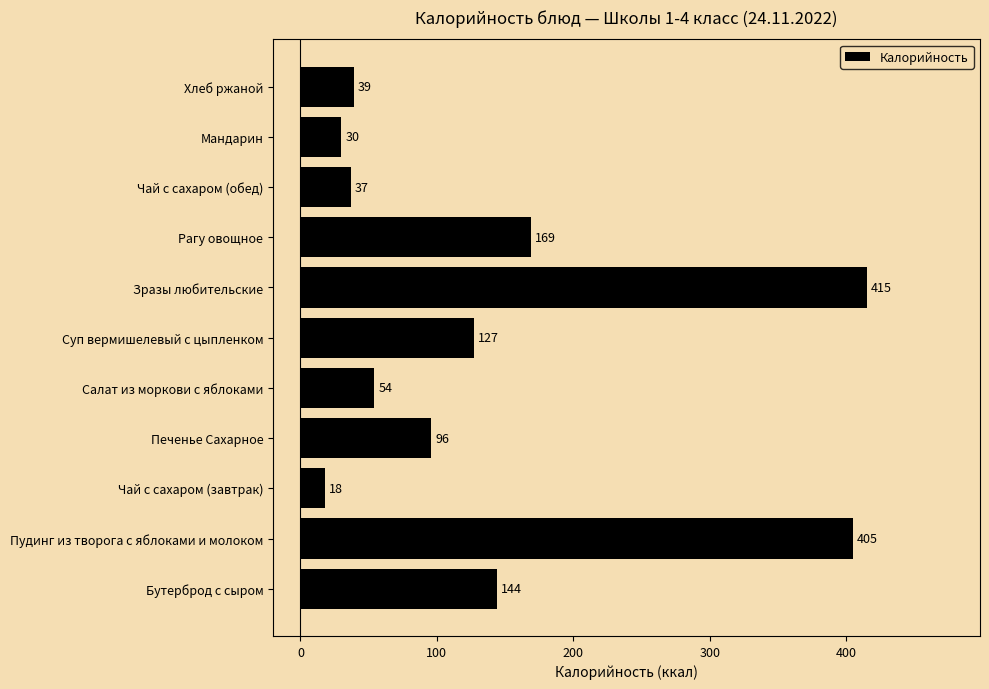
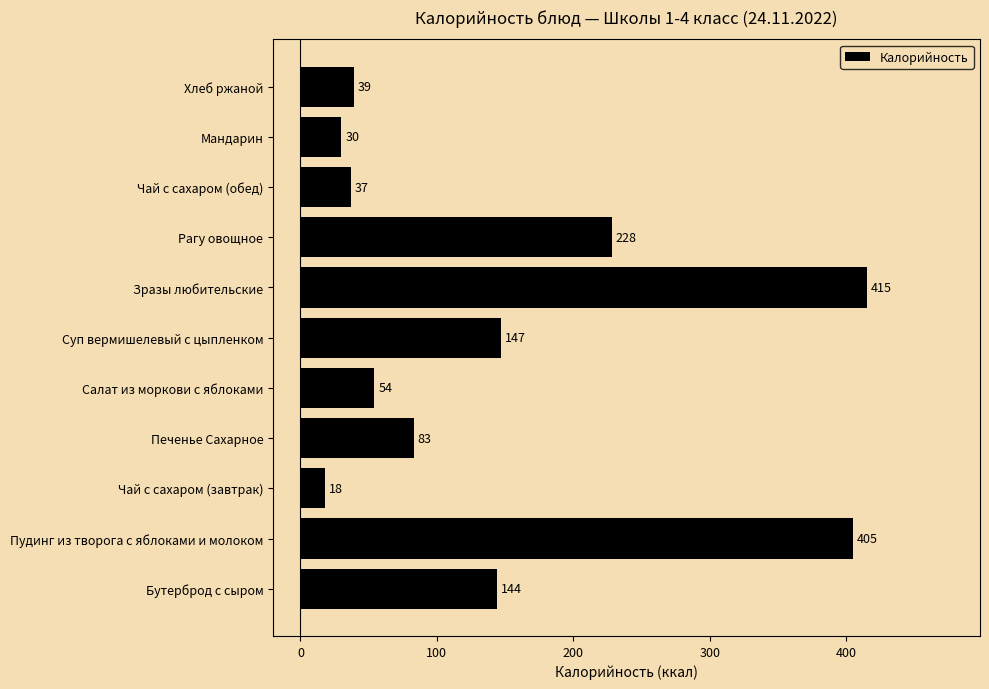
Рагу овощное: 169 -> 228
Суп вермишелевый с цыпленком: 127 -> 147
Печенье Сахарное: 96 -> 83
